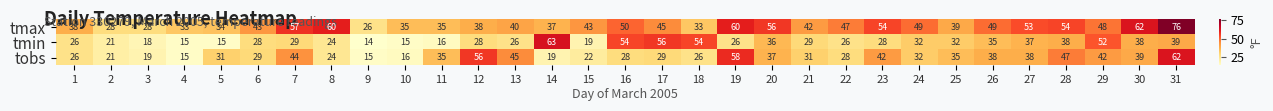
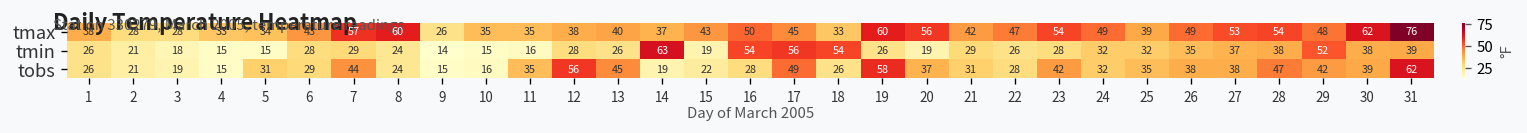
tmin, 20: 36 -> 19
tobs, 17: 29 -> 49
